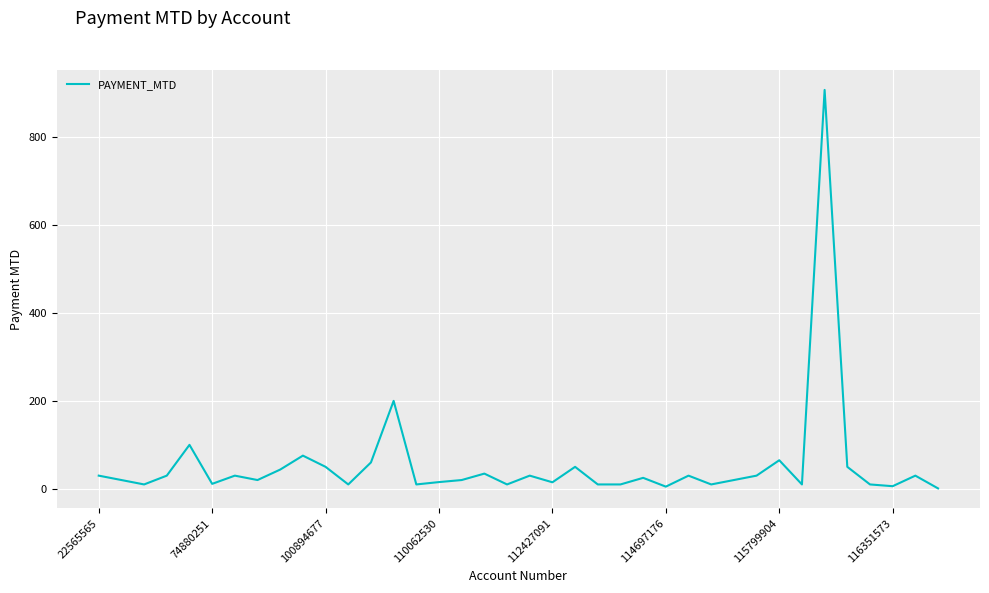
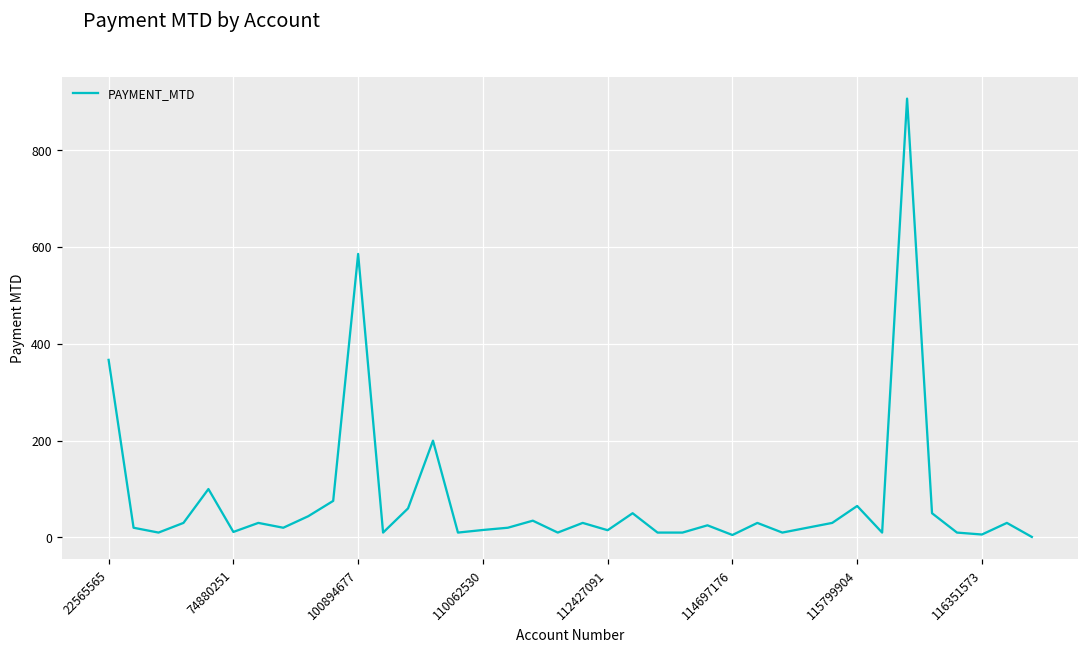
22565565: 30 -> 370
100894677: 50 -> 590
